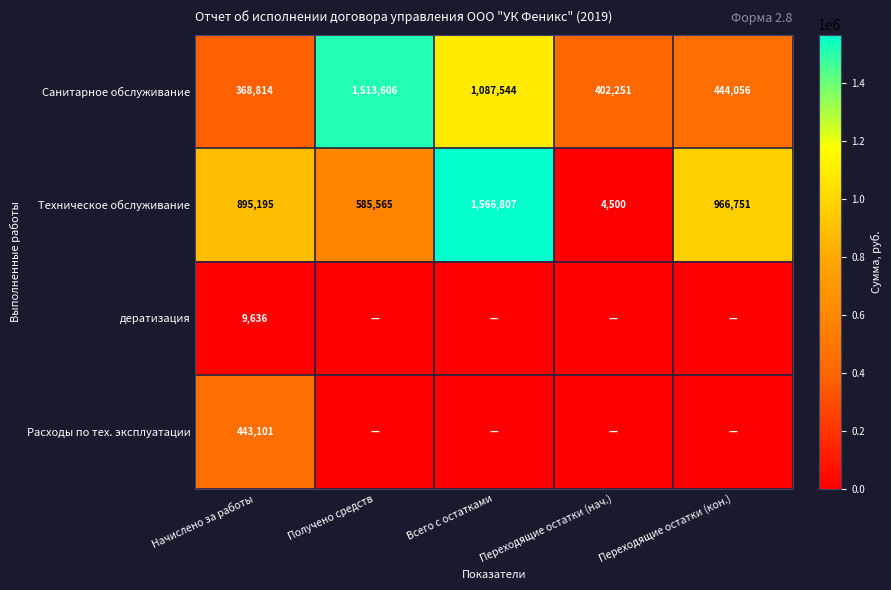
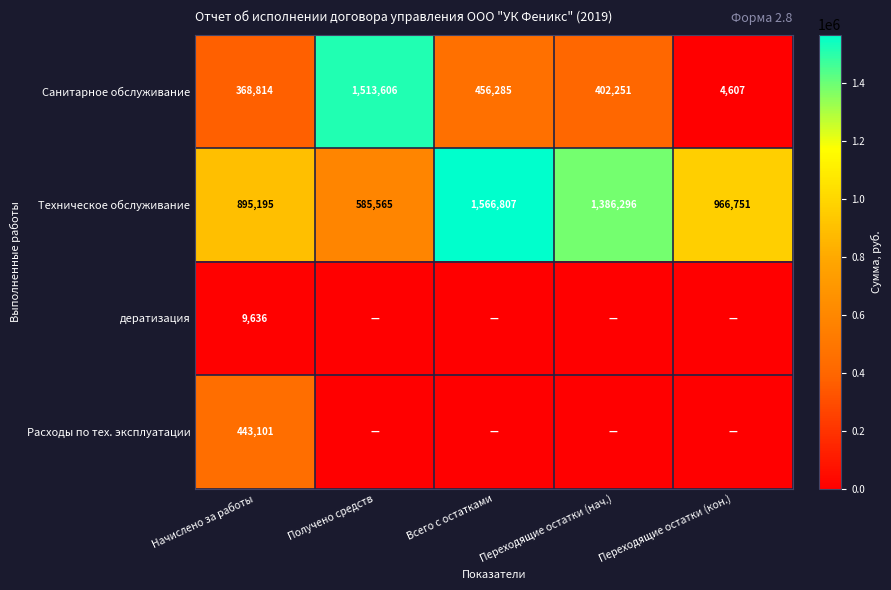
Санитарное обслуживание, Всего с остатками: 1,087,544 -> 456,285
Санитарное обслуживание, Переходящие остатки (кон.): 444,056 -> 4,607
Техническое обслуживание, Переходящие остатки (нач.): 4,500 -> 1,386,296
